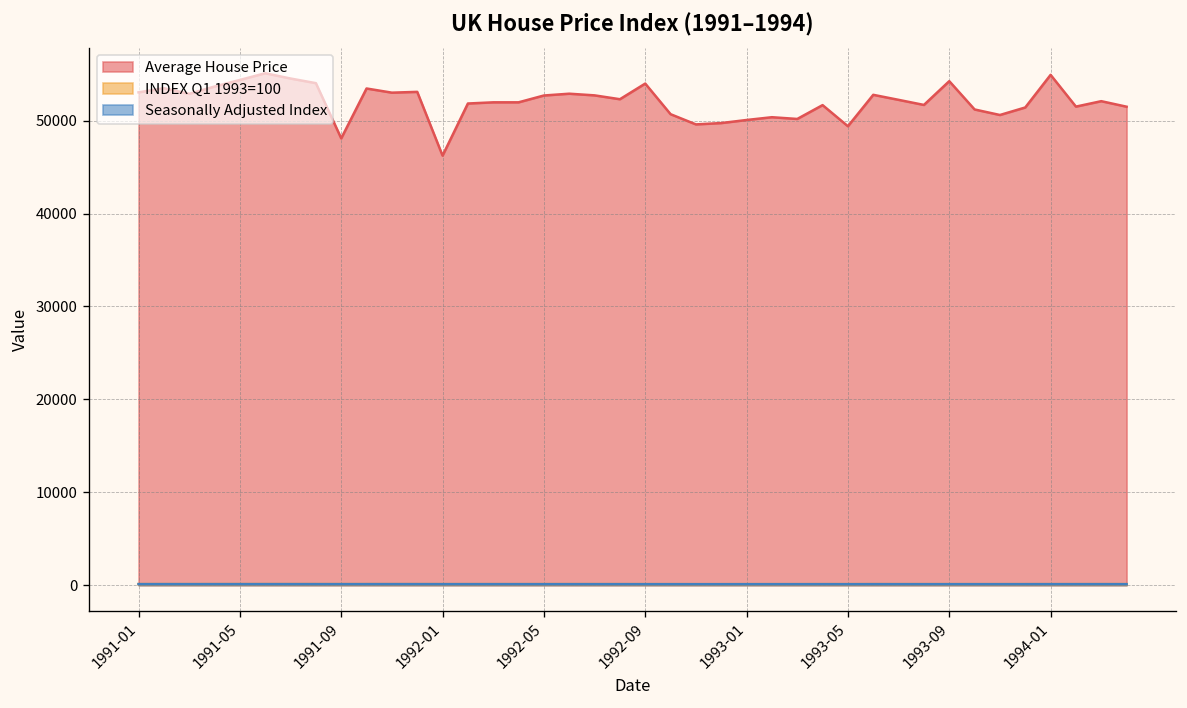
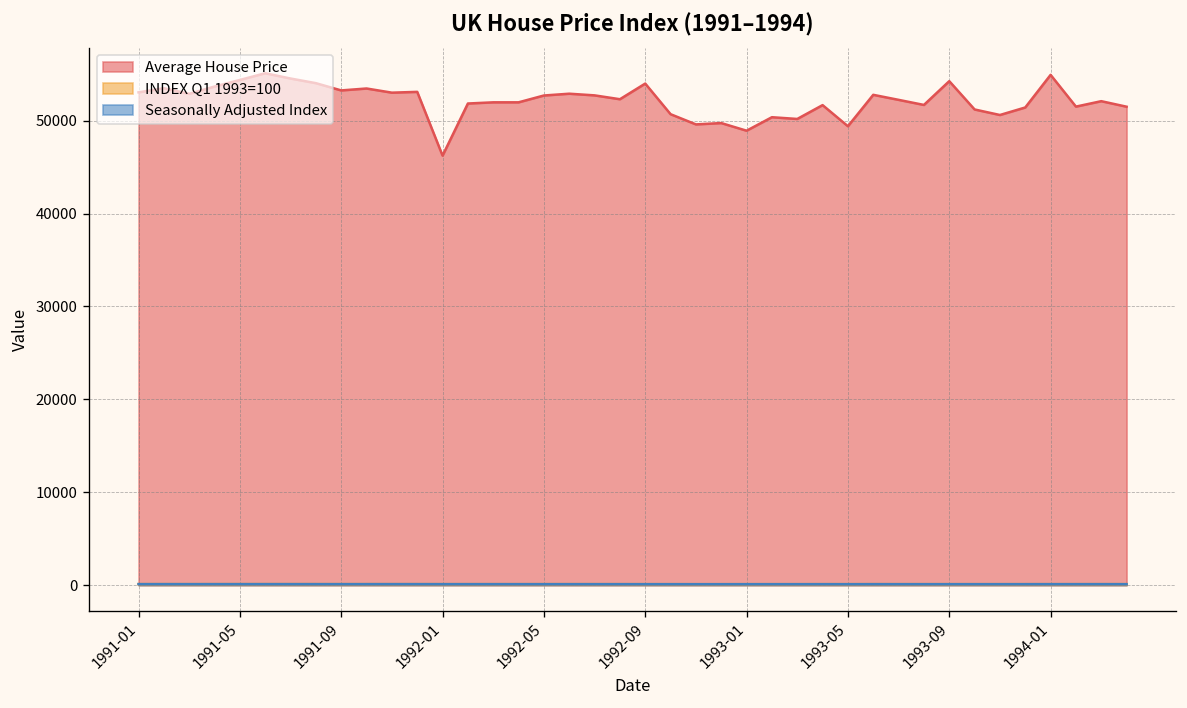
Average House Price, 1991-09: 48000 -> 53000
Average House Price, 1993-01: 50000 -> 49000
